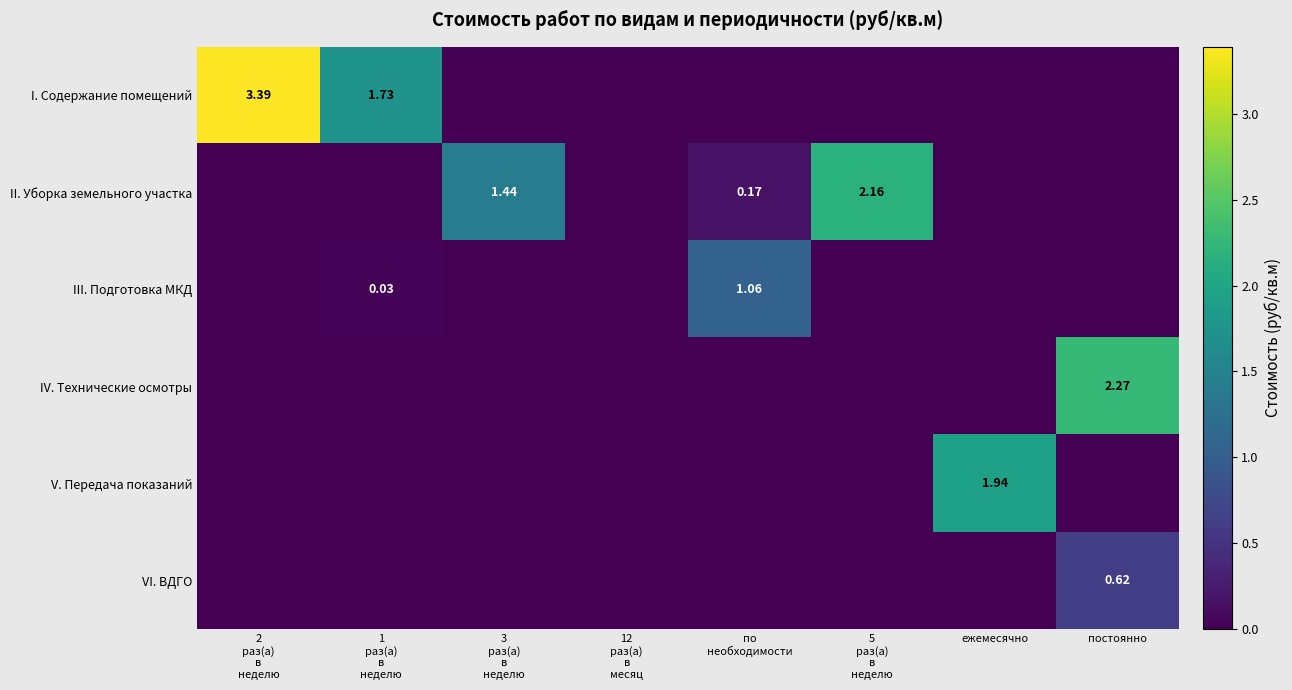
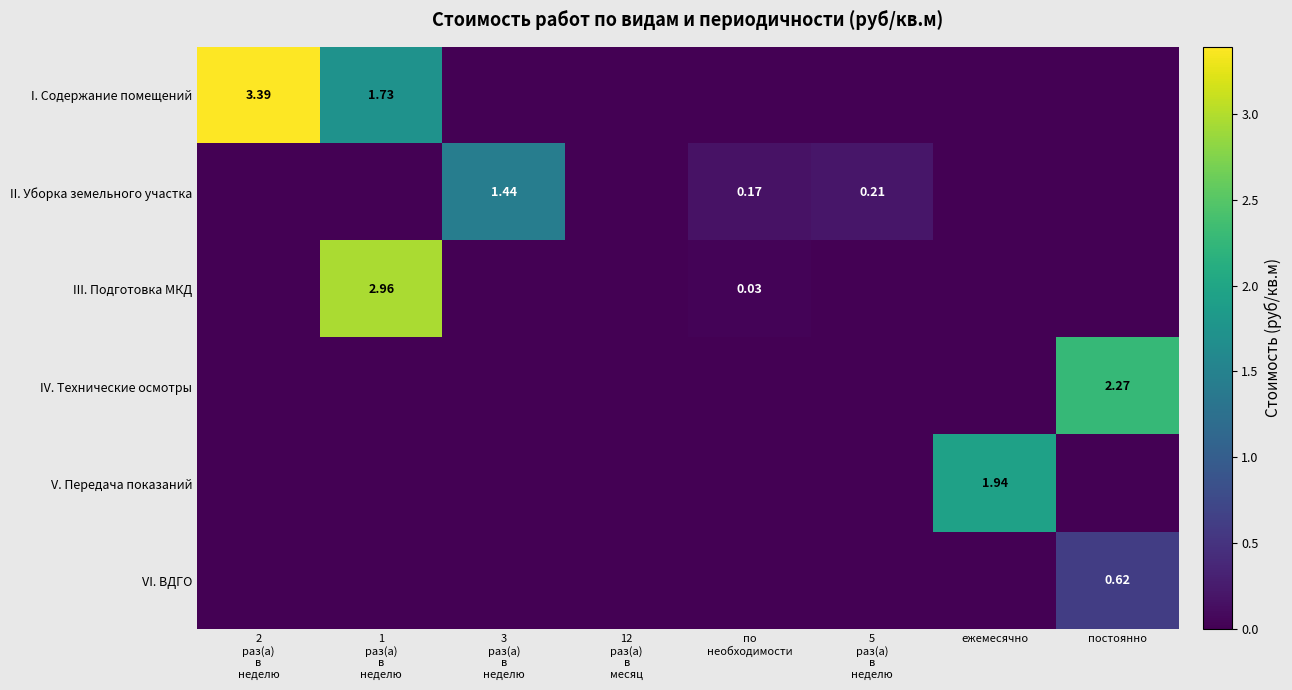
II. Уборка земельного участка, 5 раз(а) в неделю: 2.16 -> 0.21
III. Подготовка МКД, 1 раз(а) в неделю: 0.03 -> 2.96
III. Подготовка МКД, по необходимости: 1.06 -> 0.03
